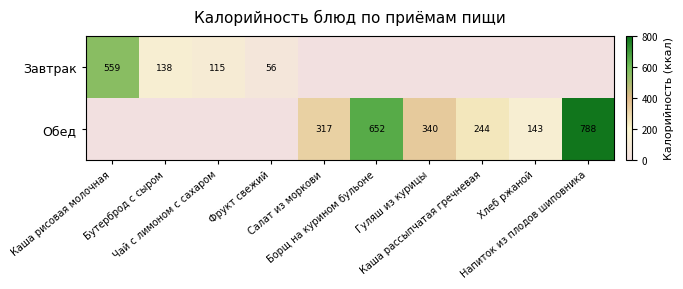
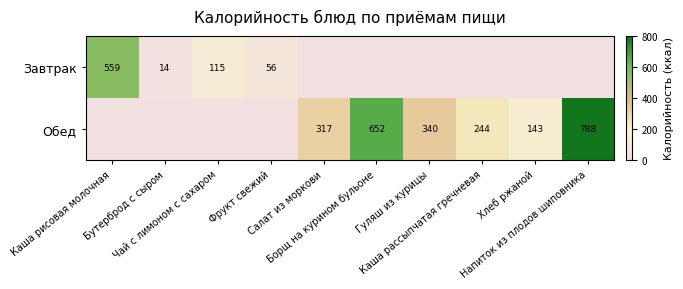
Завтрак, Бутерброд с сыром: 138 -> 14
